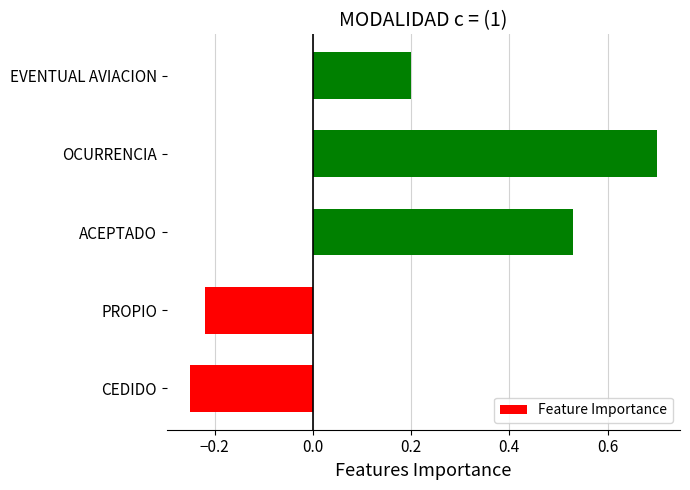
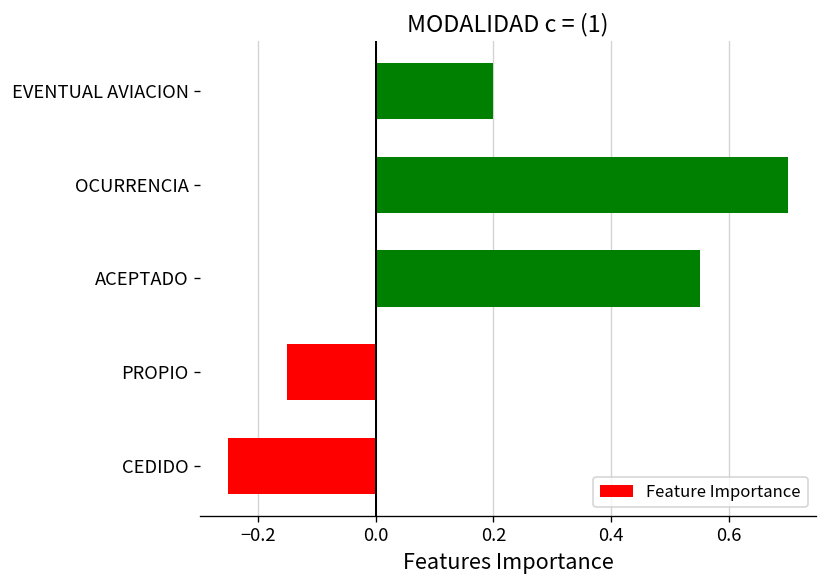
ACEPTADO: 0.53 -> 0.55
PROPIO: -0.22 -> -0.15
